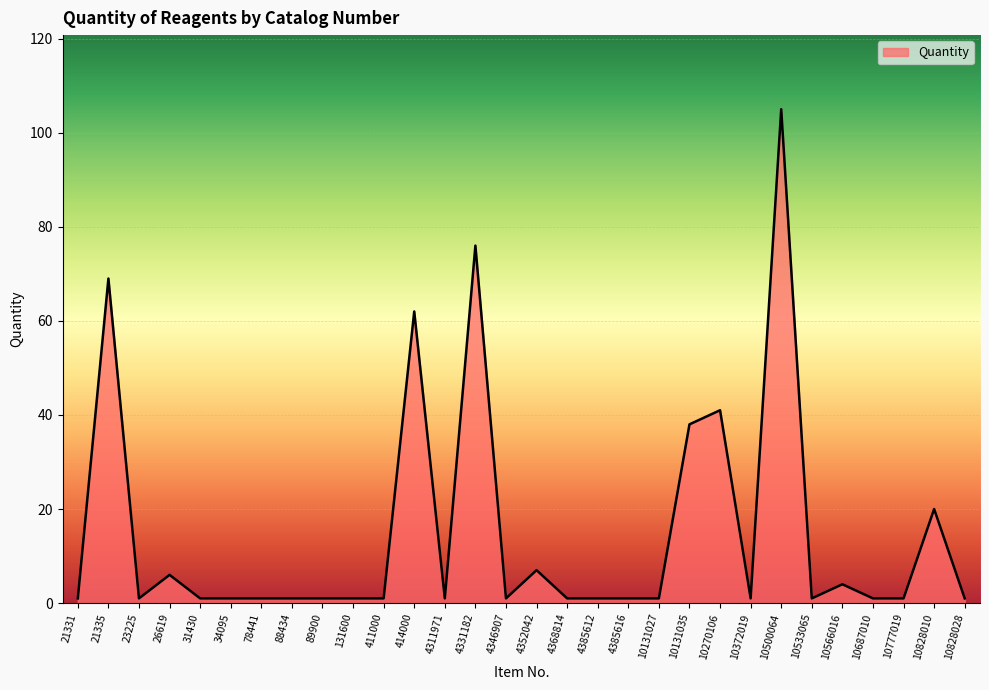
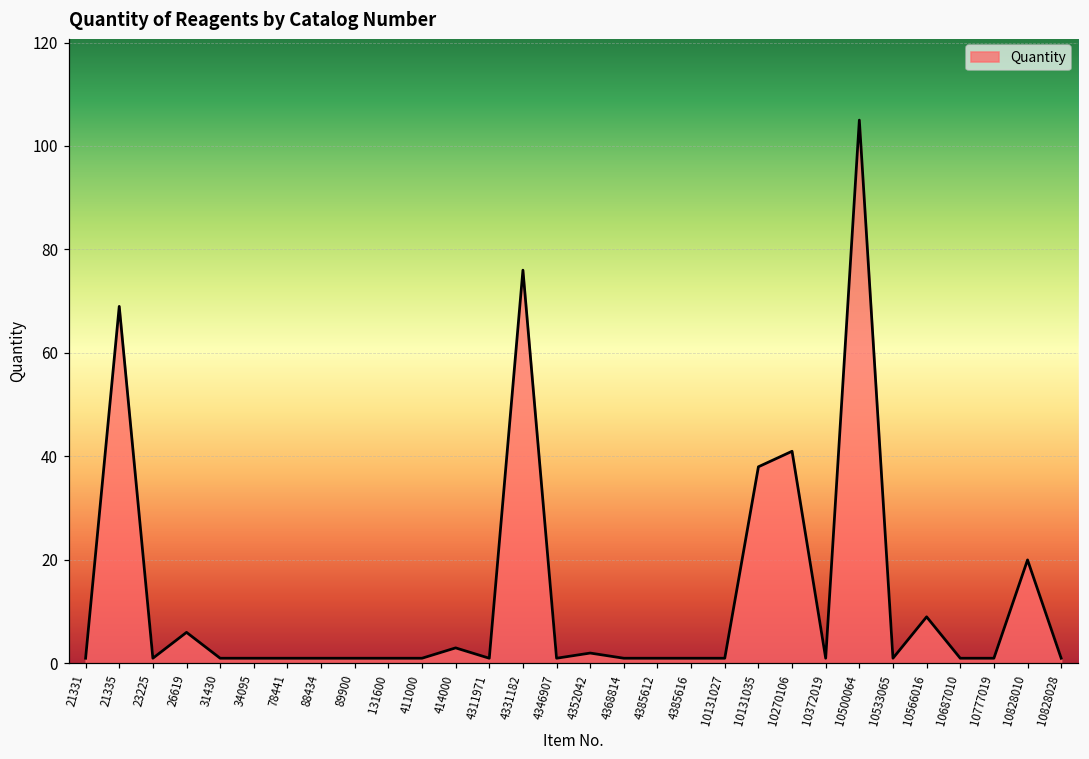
414000: 62 -> 3
4352042: 7 -> 2
10566016: 4 -> 9
